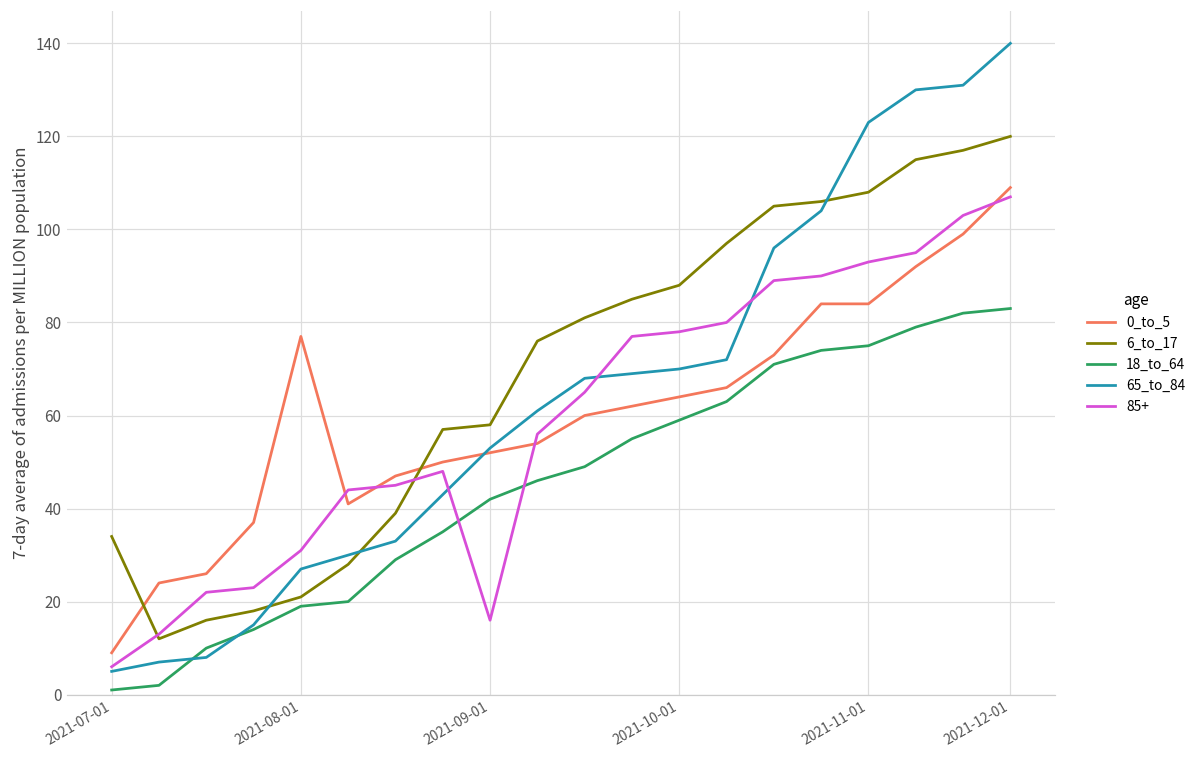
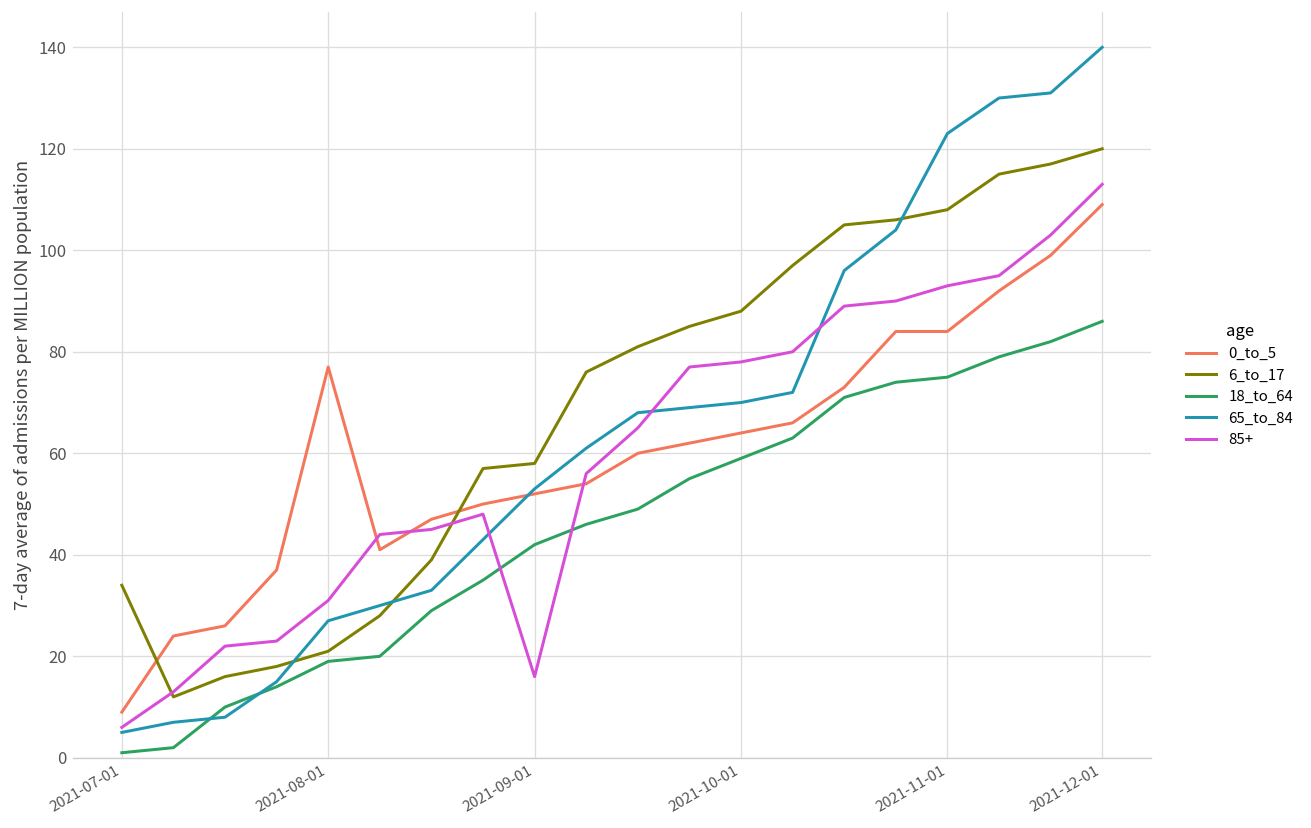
18_to_64, 2021-12-01: 83 -> 86
85+, 2021-12-01: 107 -> 113
